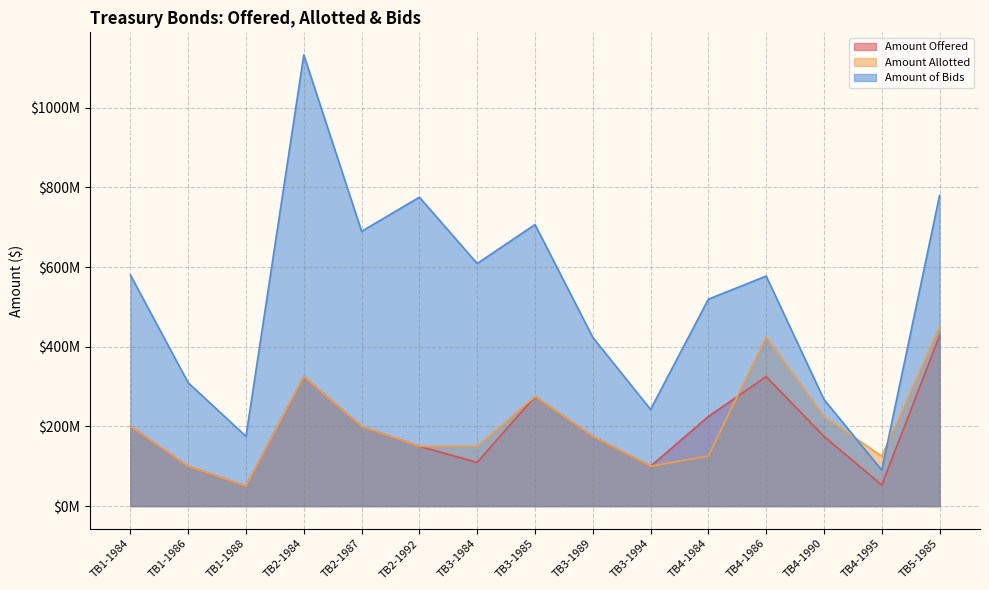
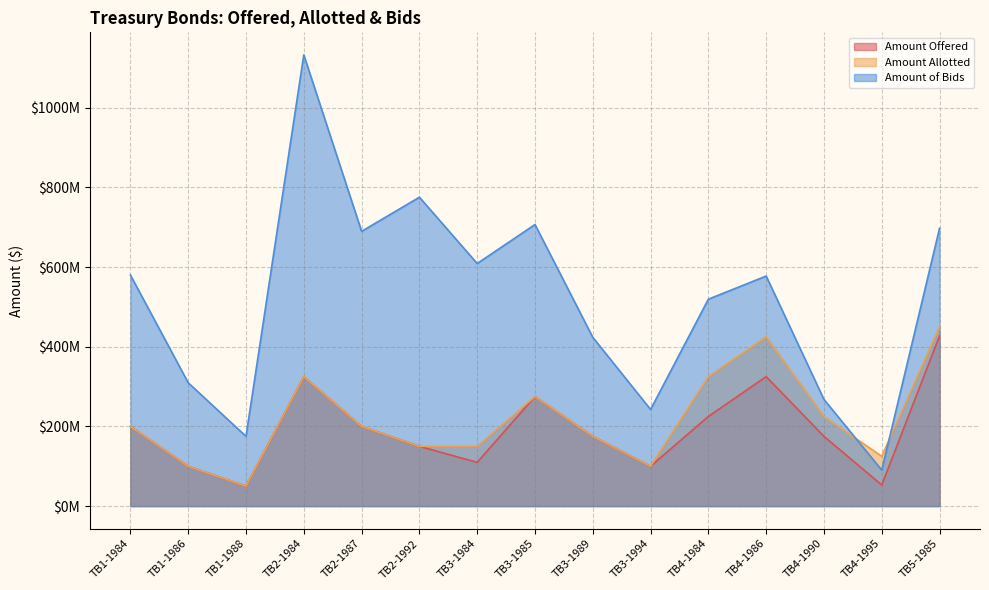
Amount Allotted, TB4-1984: $130000000 -> $330000000
Amount of Bids, TB5-1985: $780000000 -> $700000000
